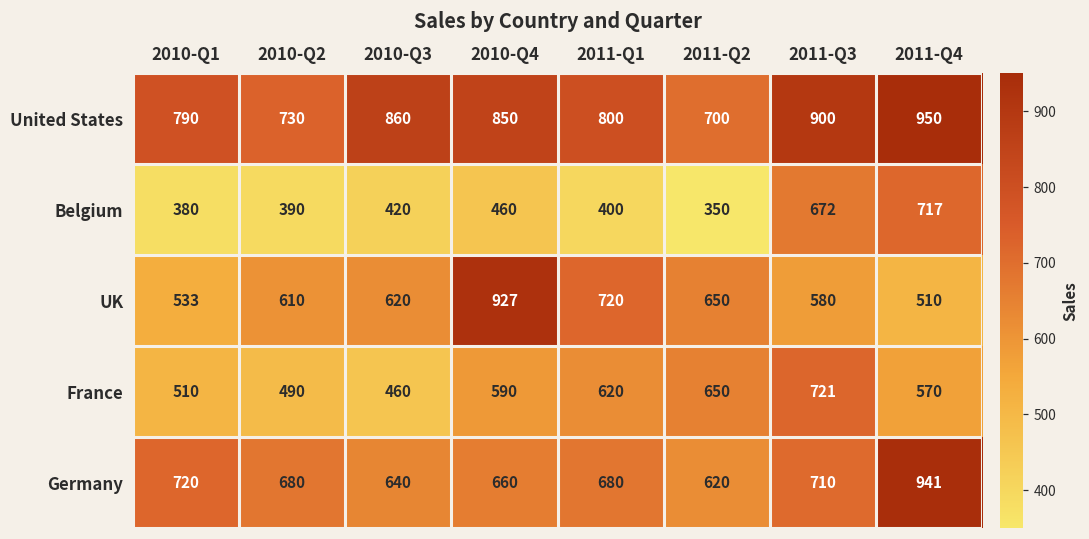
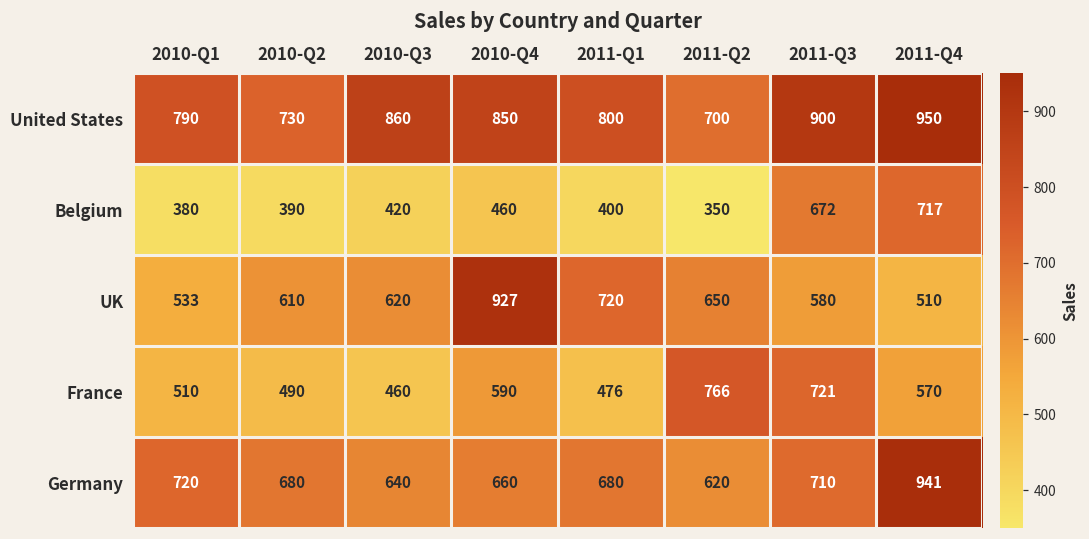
France, 2011-Q1: 620 -> 476
France, 2011-Q2: 650 -> 766
